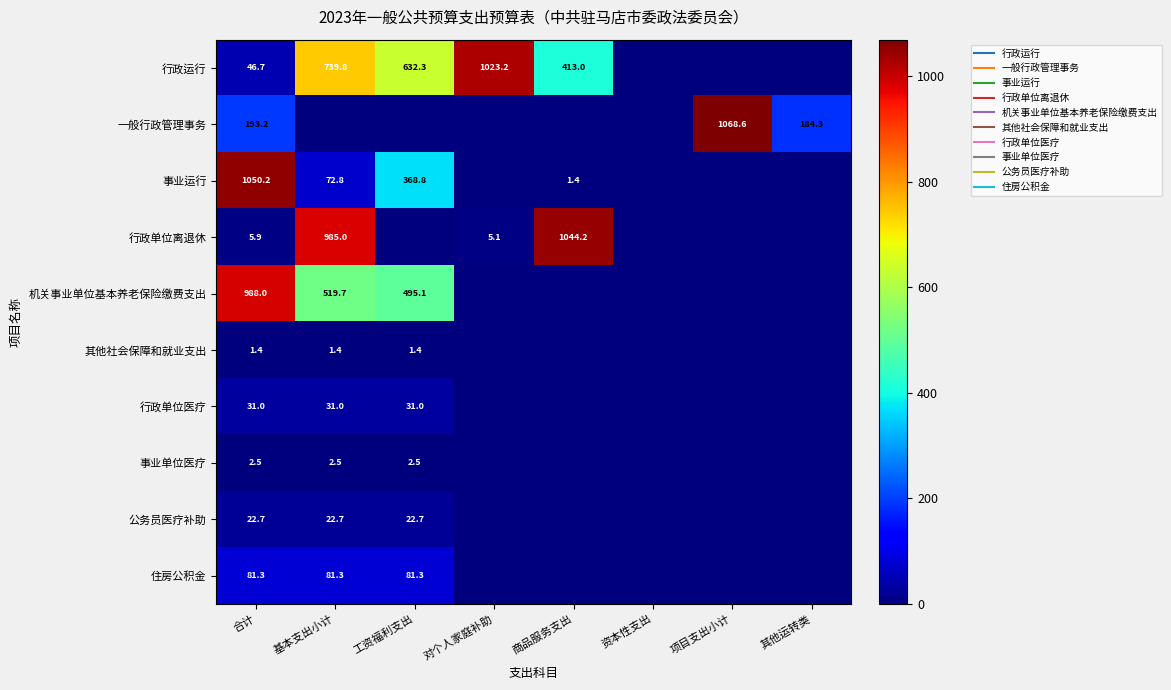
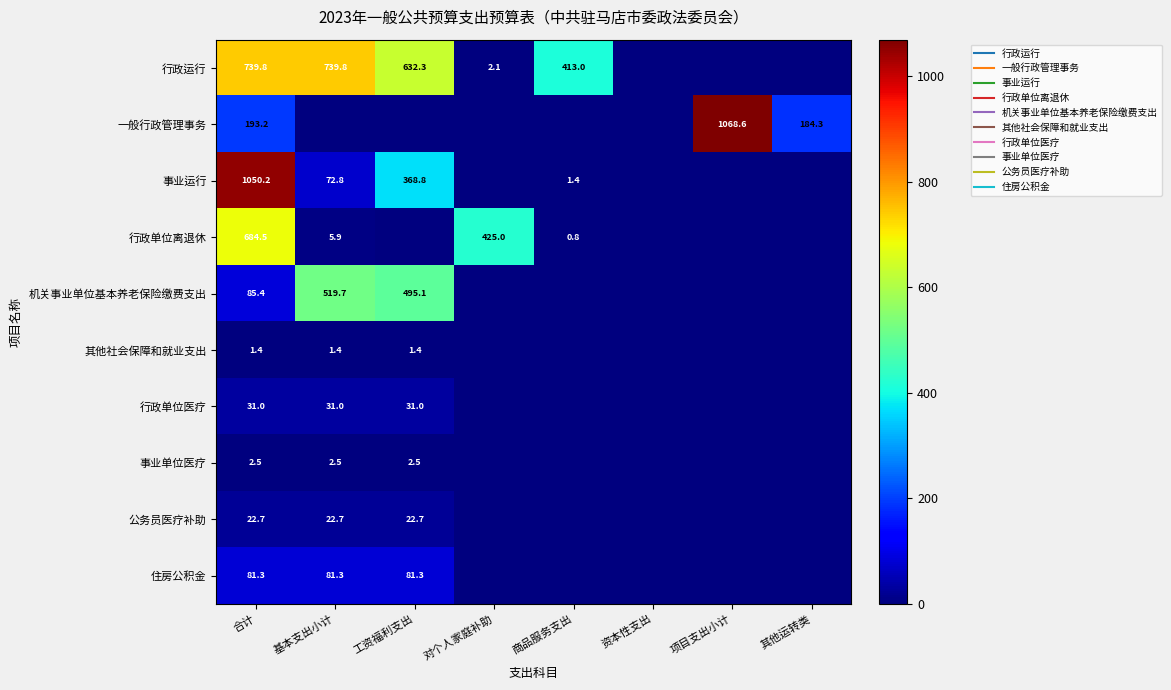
行政运行, 合计: 46.7 -> 739.8
行政运行, 对个人家庭补助: 1023.2 -> 2.1
行政单位离退休, 合计: 5.9 -> 684.5
行政单位离退休, 基本支出小计: 985.0 -> 5.9
行政单位离退休, 对个人家庭补助: 5.1 -> 425.0
行政单位离退休, 商品服务支出: 1044.2 -> 0.8
机关事业单位基本养老保险缴费支出, 合计: 988.0 -> 85.4
